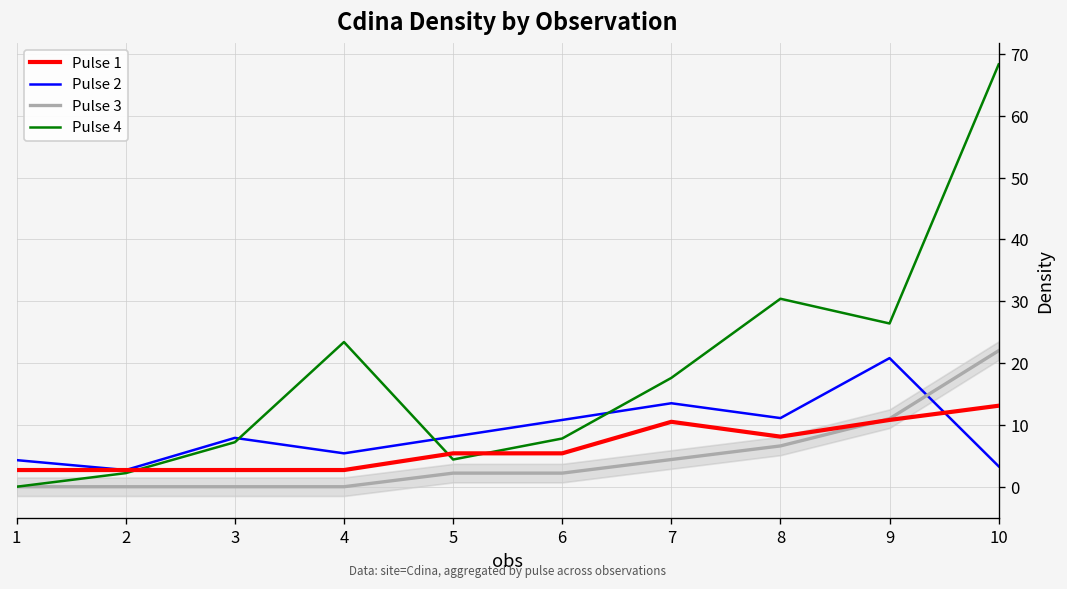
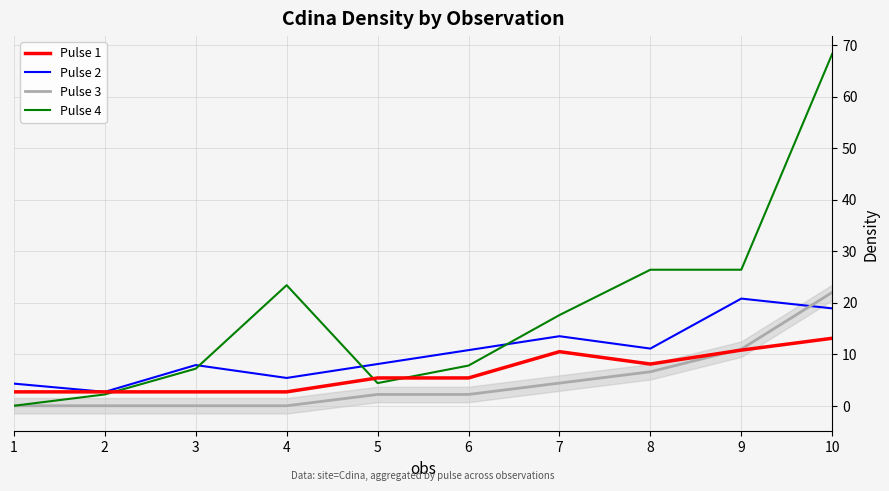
Pulse 4, 8: 30 -> 26
Pulse 2, 10: 3 -> 19
